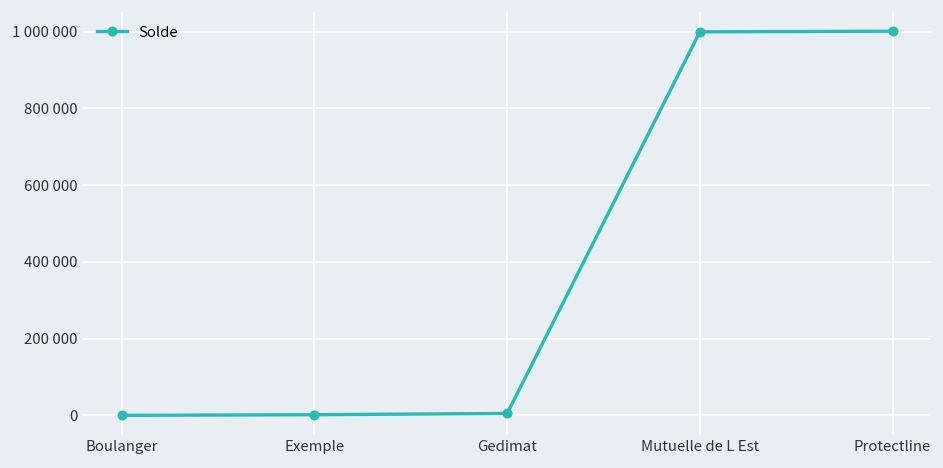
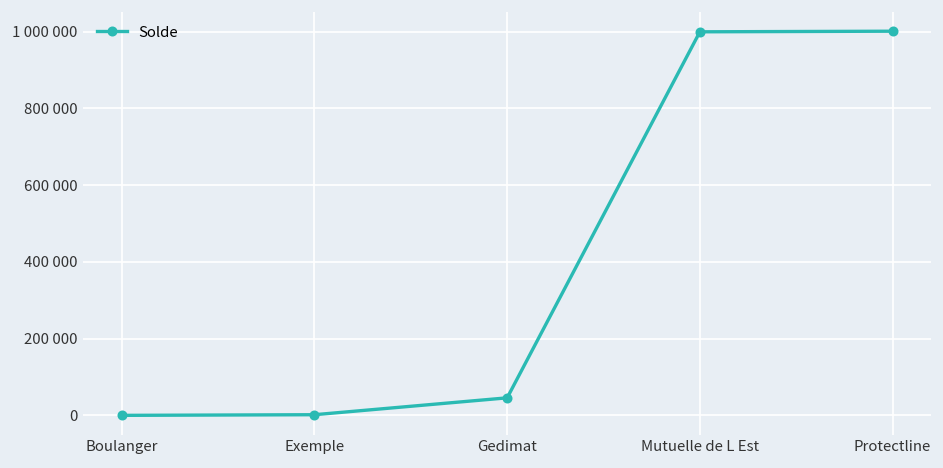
Gedimat: 10000 -> 50000
